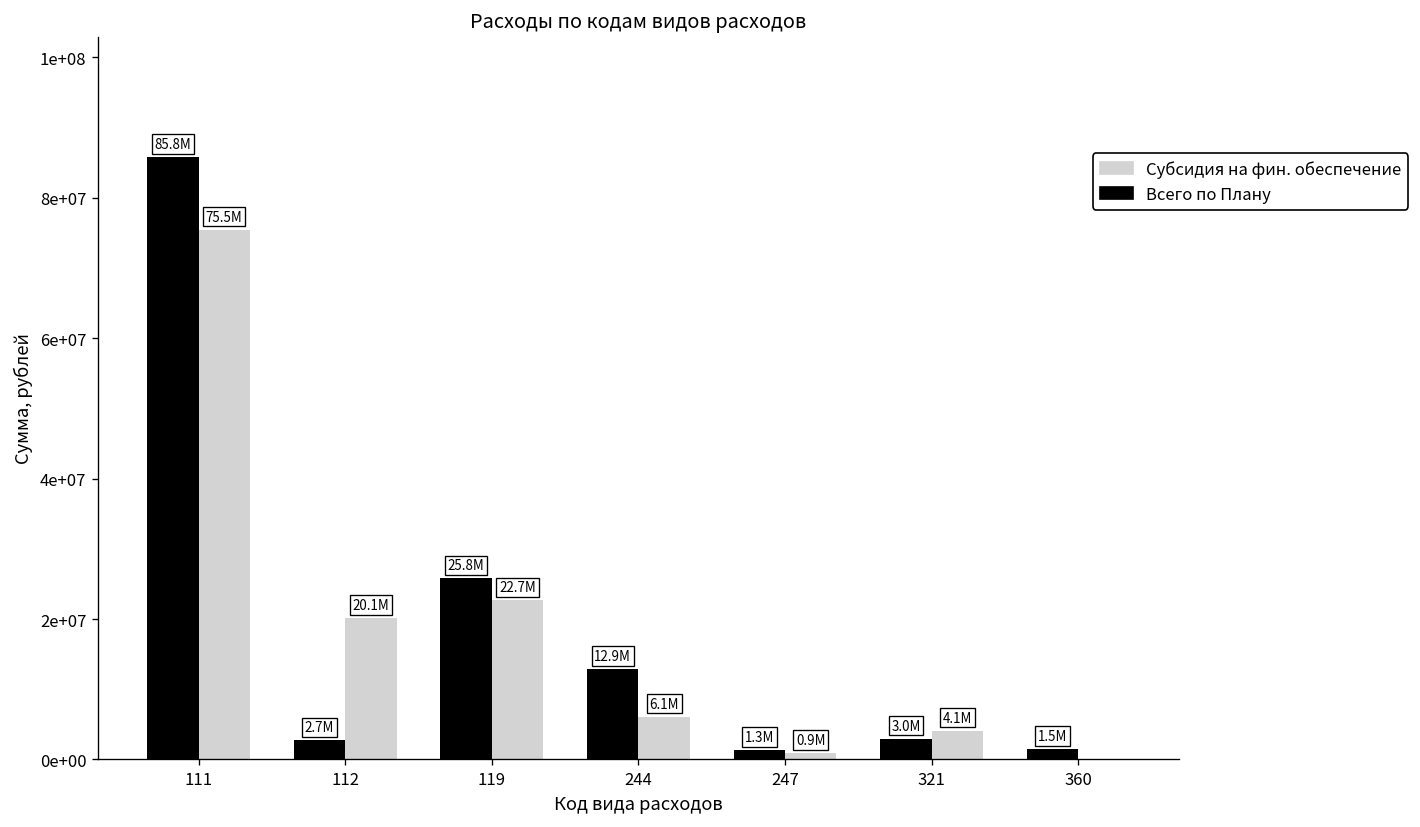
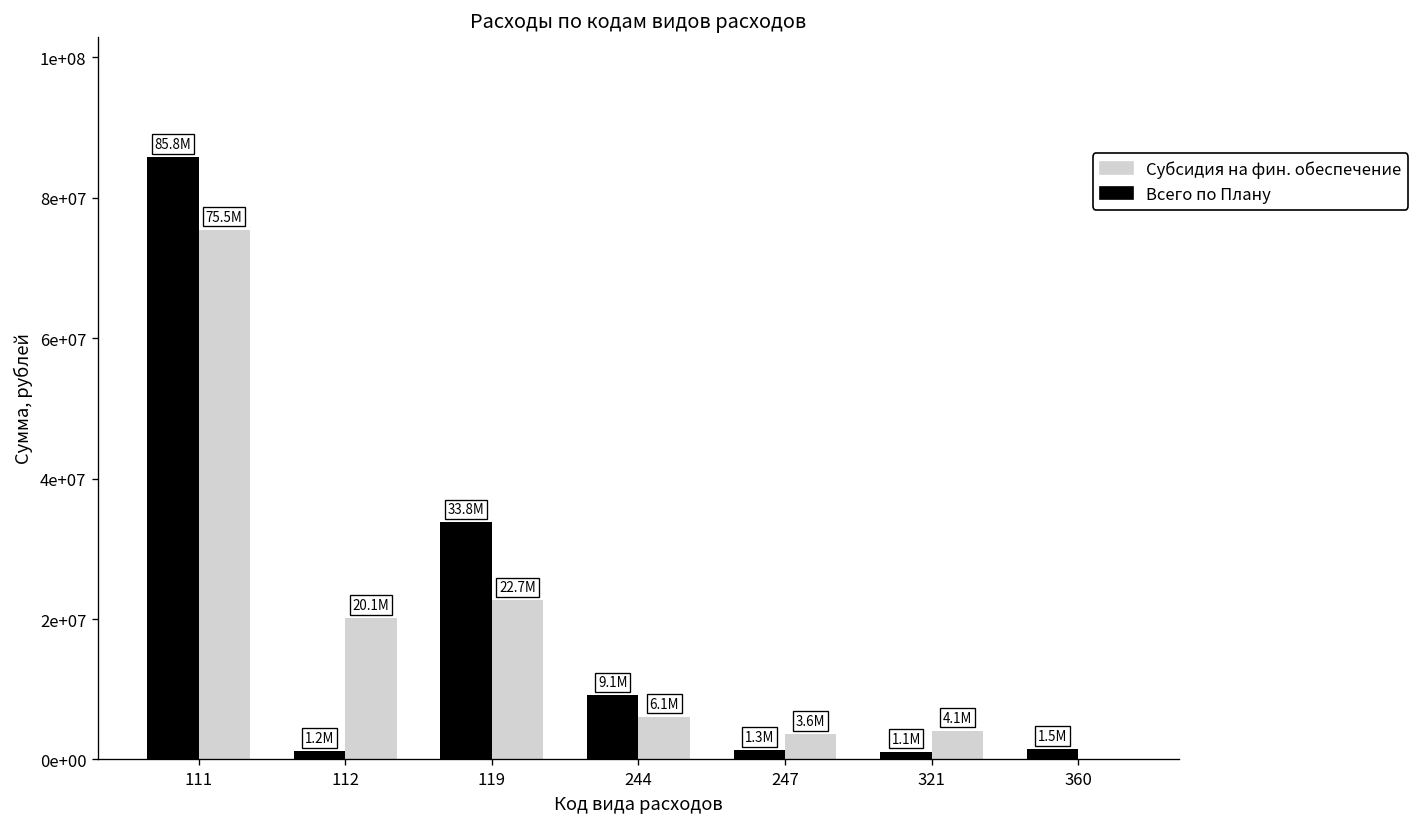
Всего по Плану, 112: 2.7M -> 1.2M
Всего по Плану, 119: 25.8M -> 33.8M
Всего по Плану, 244: 12.9M -> 9.1M
Субсидия на фин. обеспечение, 247: 0.9M -> 3.6M
Всего по Плану, 321: 3.0M -> 1.1M
